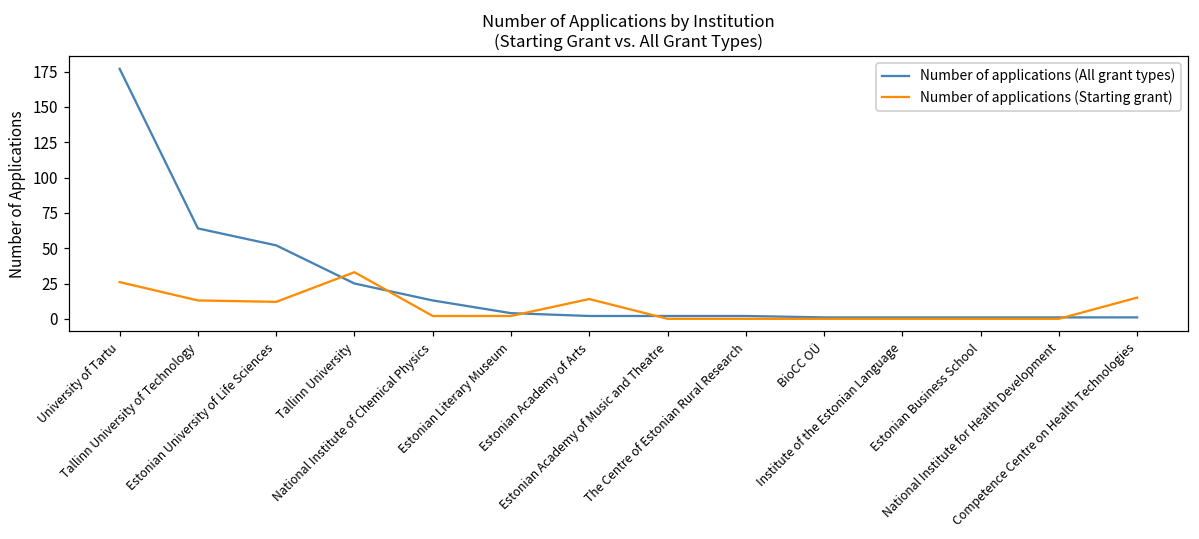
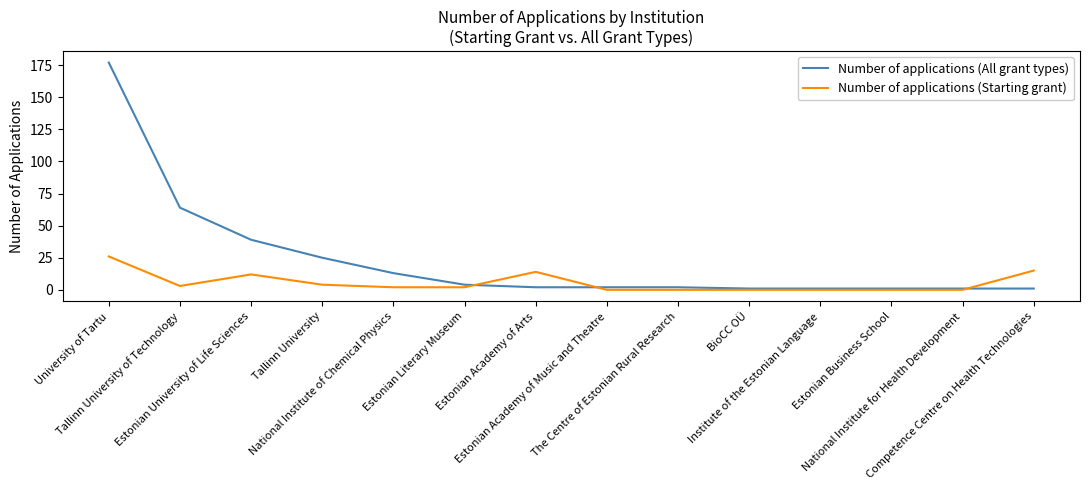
Number of applications (Starting grant), Tallinn University of Technology: 13 -> 3
Number of applications (All grant types), Estonian University of Life Sciences: 52 -> 39
Number of applications (Starting grant), Tallinn University: 33 -> 4
